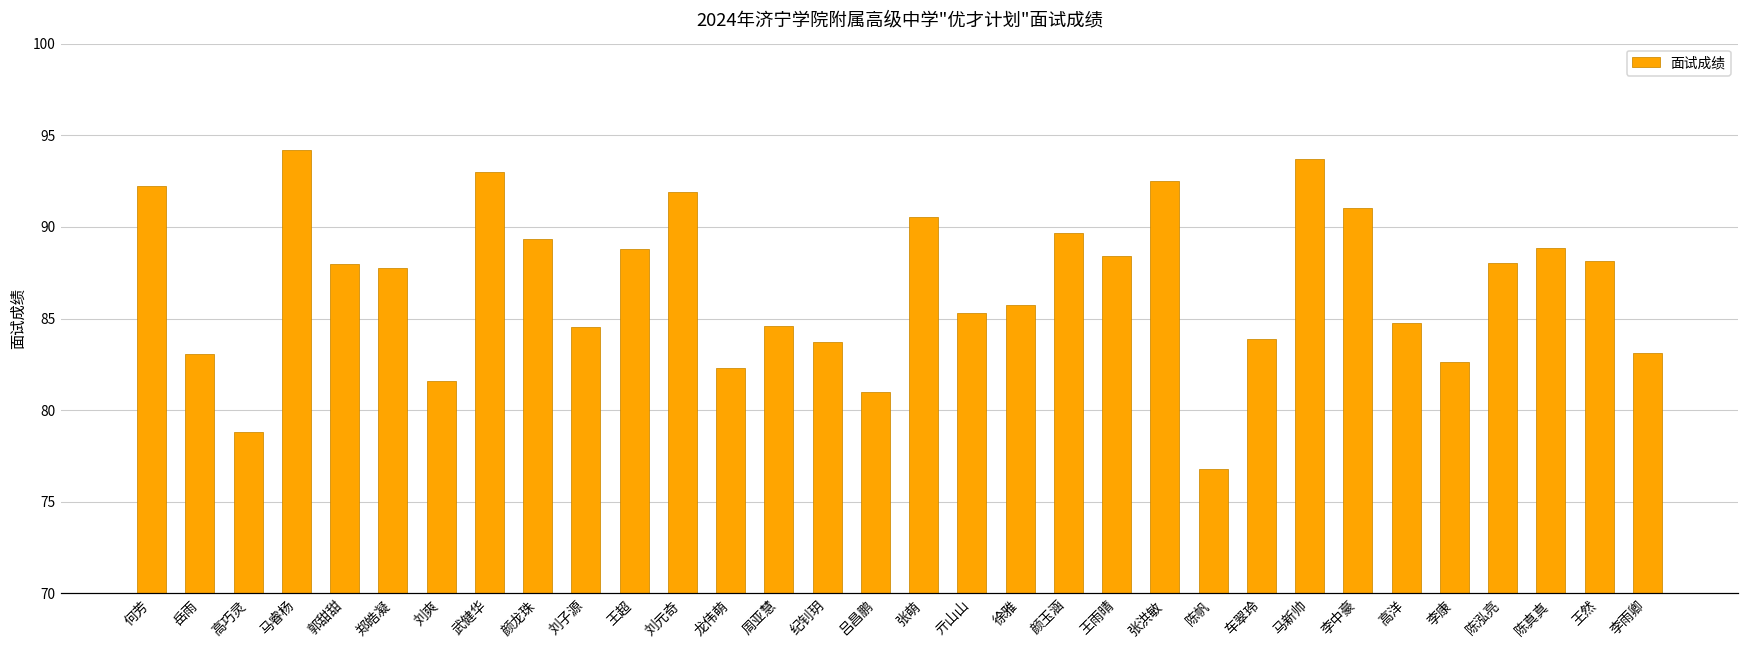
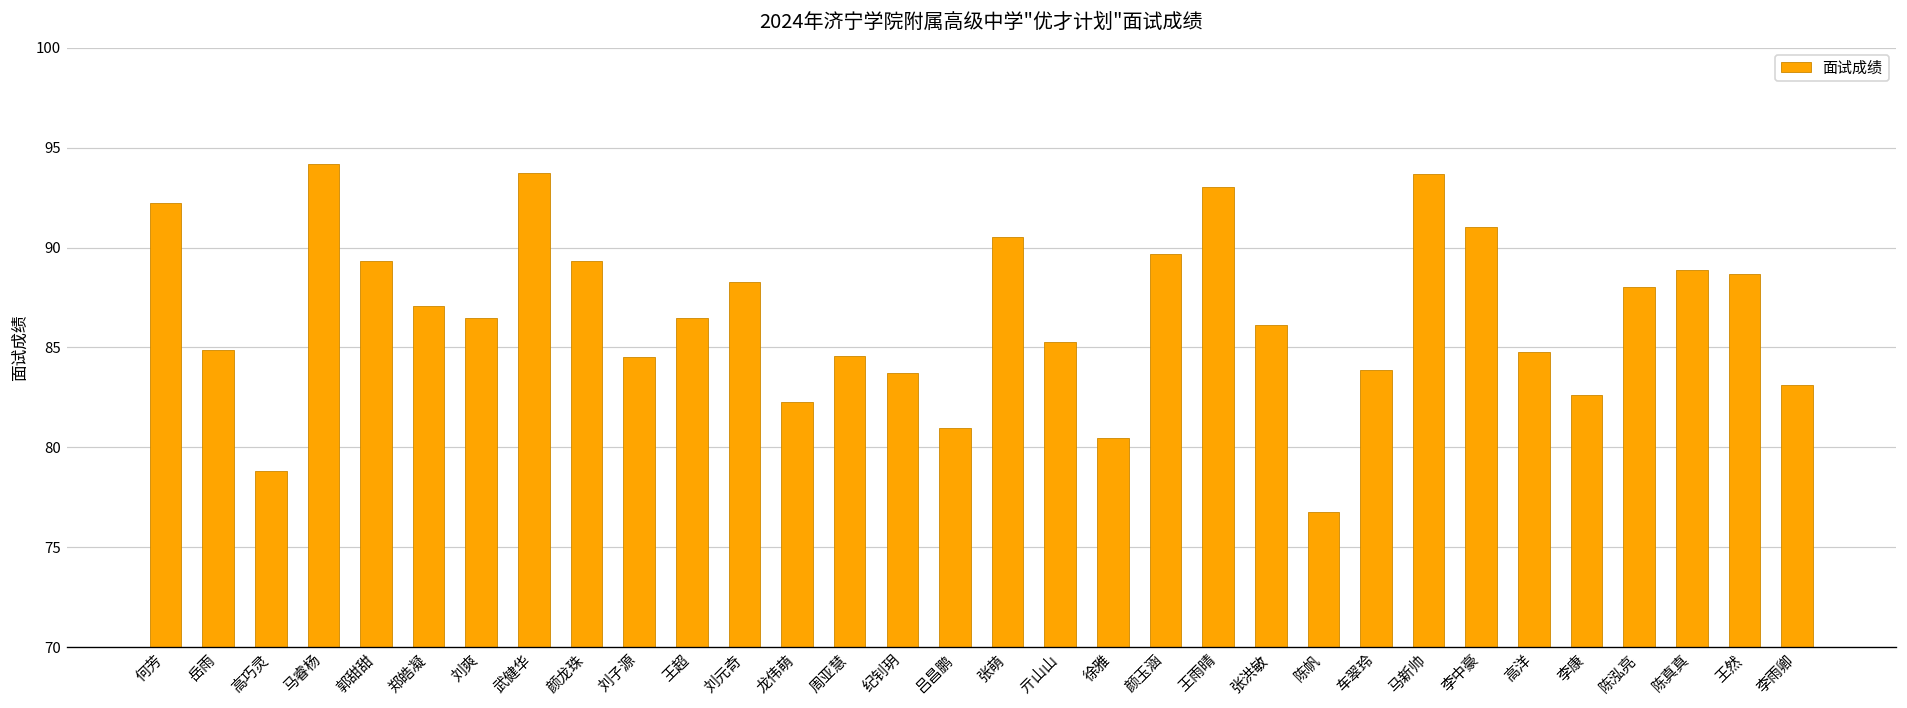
岳雨: 83.1 -> 84.9
郭甜甜: 88.0 -> 89.3
郑皓凝: 87.7 -> 87.1
刘爽: 81.6 -> 86.5
武健华: 93.0 -> 93.7
王超: 88.8 -> 86.5
刘元奇: 91.9 -> 88.3
徐雅: 85.8 -> 80.5
王雨晴: 88.4 -> 93.0
张洪敏: 92.5 -> 86.1
王然: 88.2 -> 88.7
